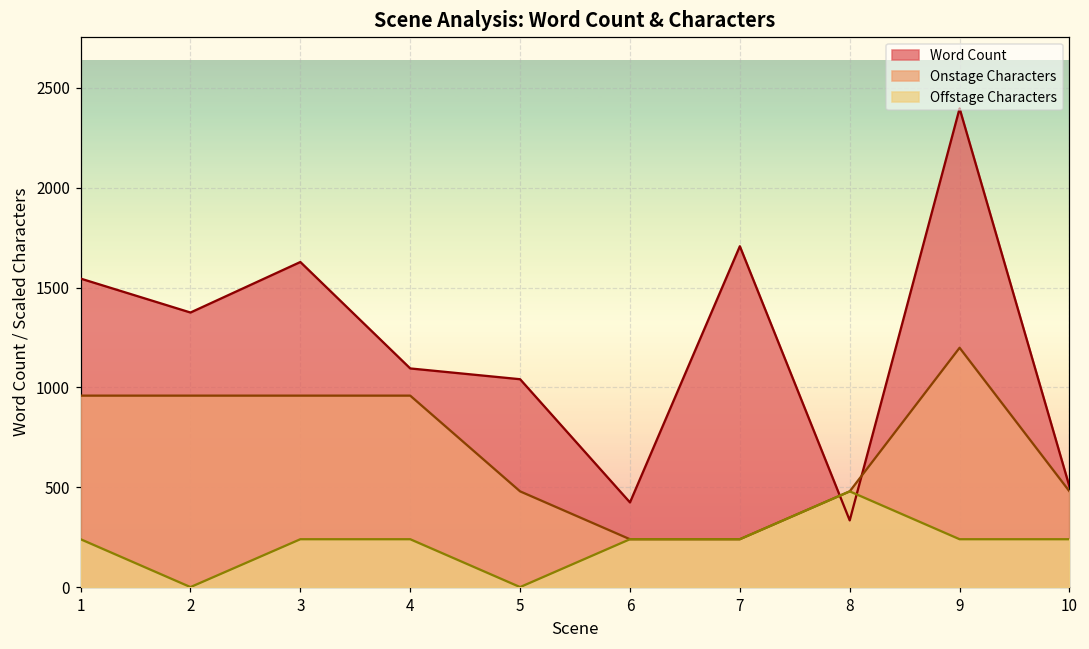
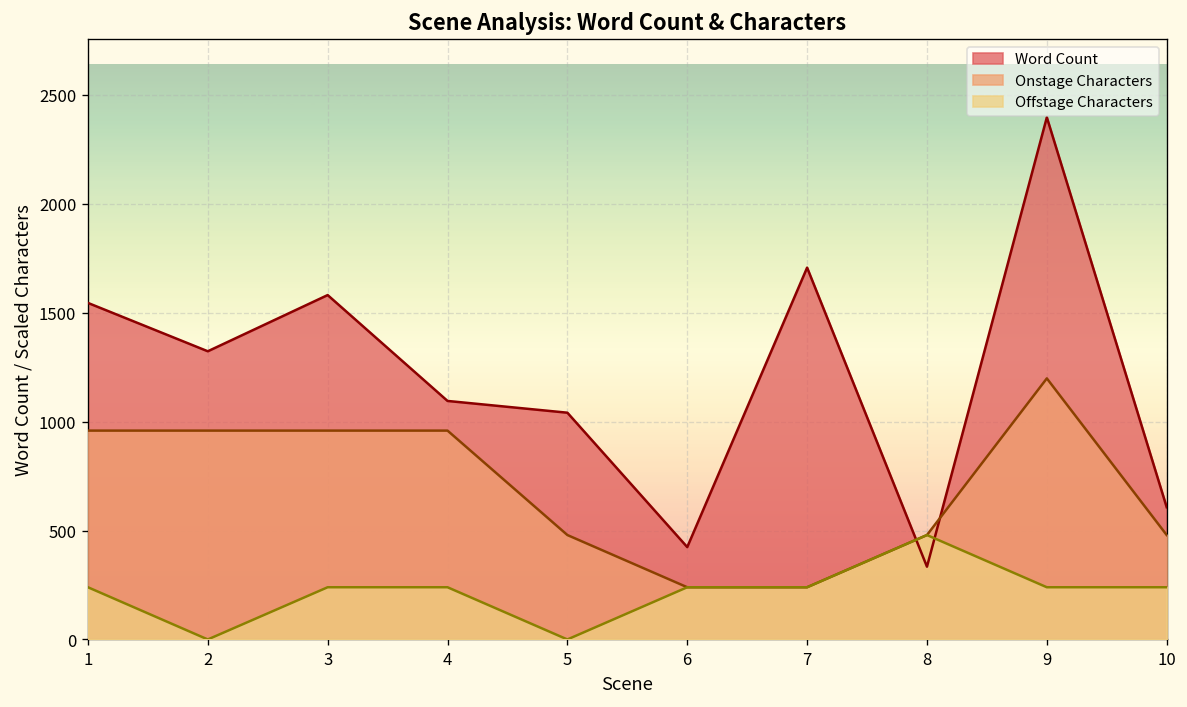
Word Count, 2: 1380 -> 1320
Word Count, 3: 1630 -> 1580
Word Count, 10: 500 -> 610
